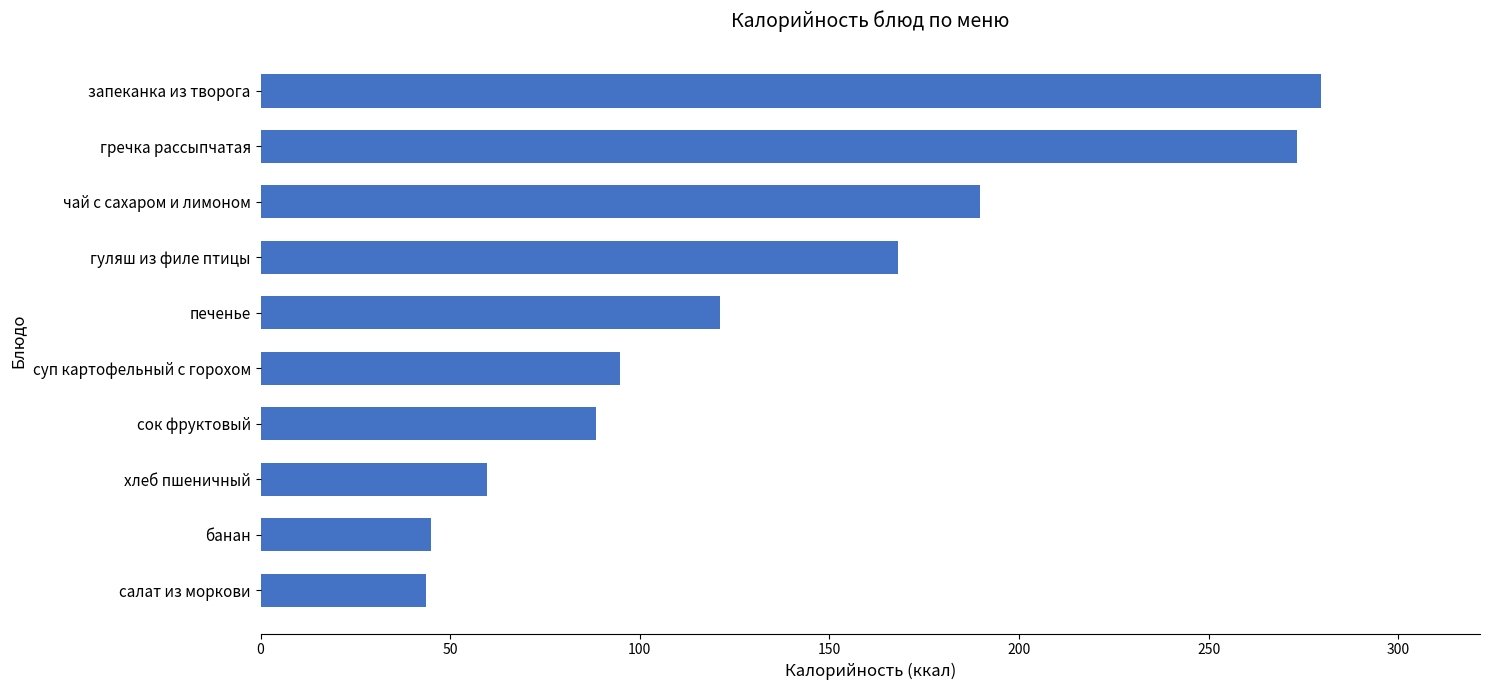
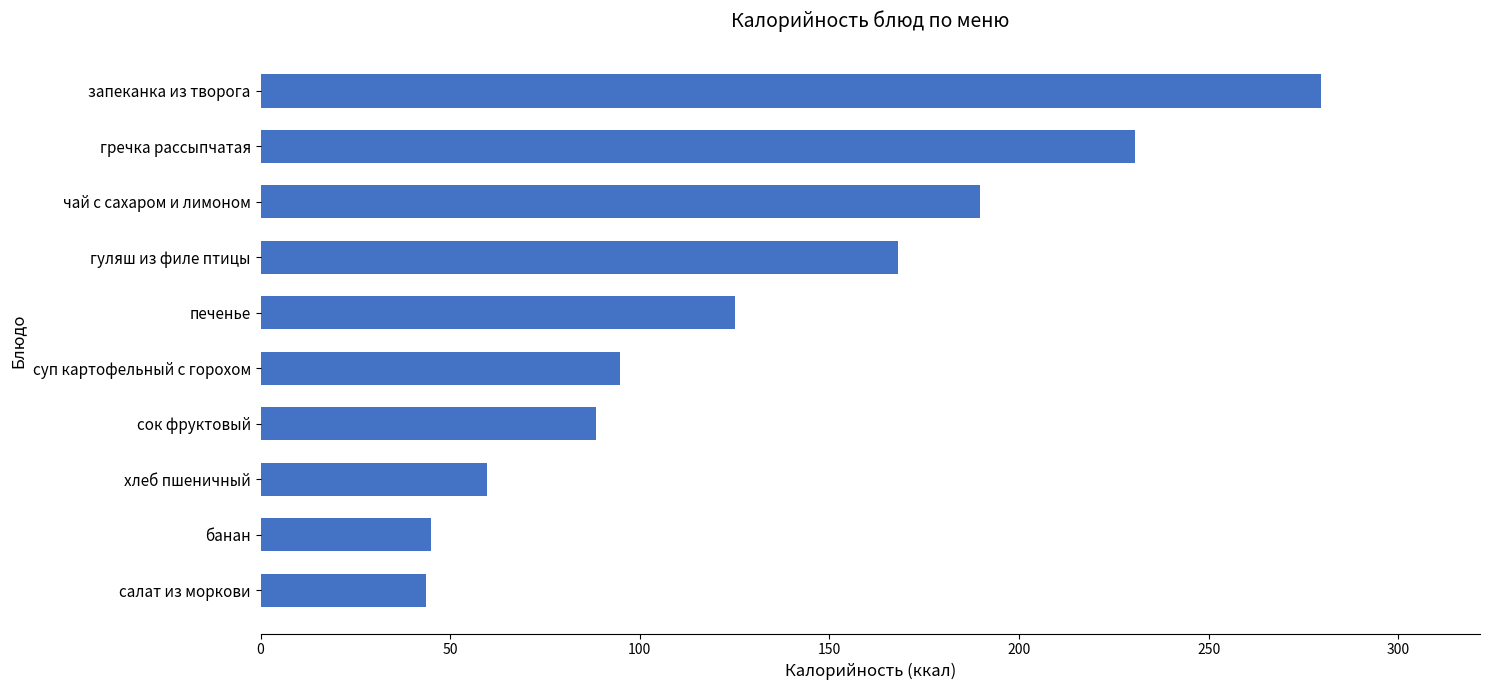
гречка рассыпчатая: 273 -> 230
печенье: 121 -> 125
